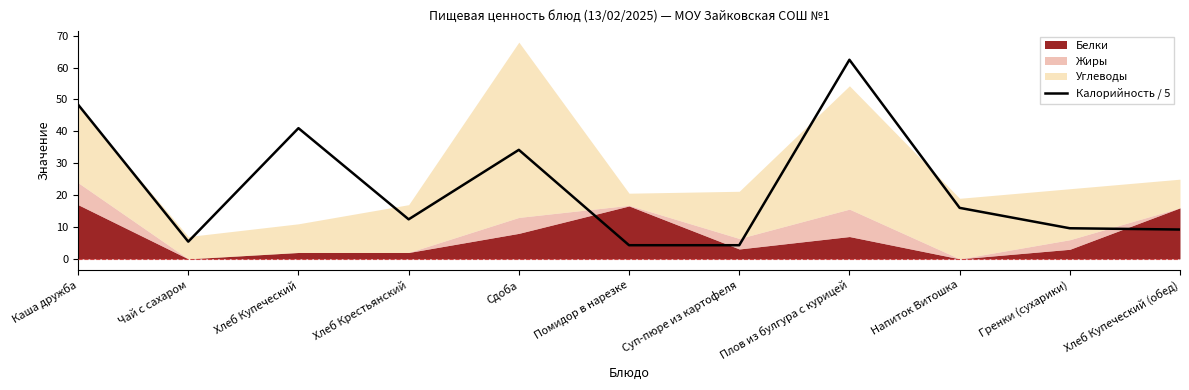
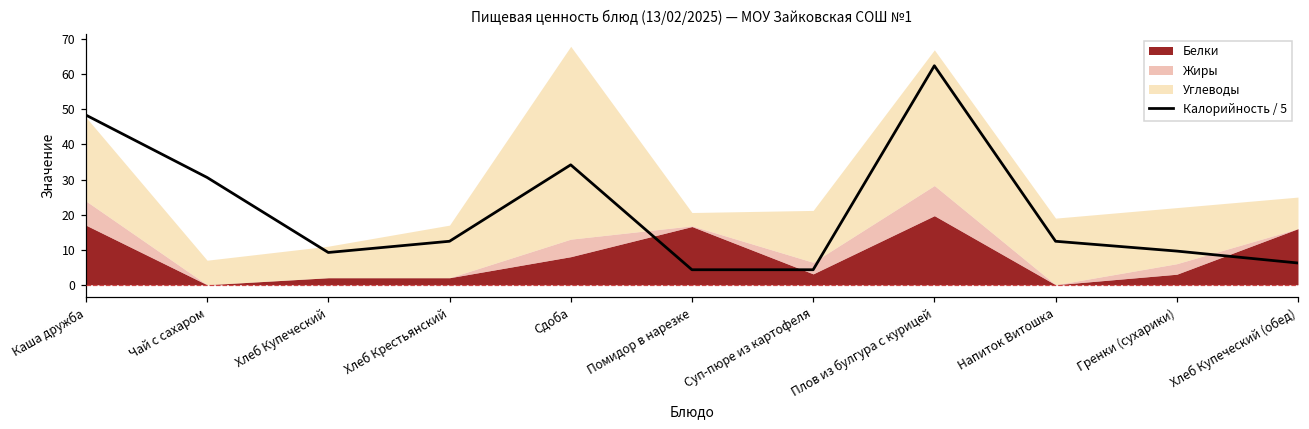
Калорийность / 5, Чай с сахаром: 5 -> 31
Калорийность / 5, Хлеб Купеческий: 41 -> 9
Белки, Плов из булгура с курицей: 7 -> 20
Калорийность / 5, Напиток Витошка: 16 -> 12
Калорийность / 5, Хлеб Купеческий (обед): 9 -> 6
